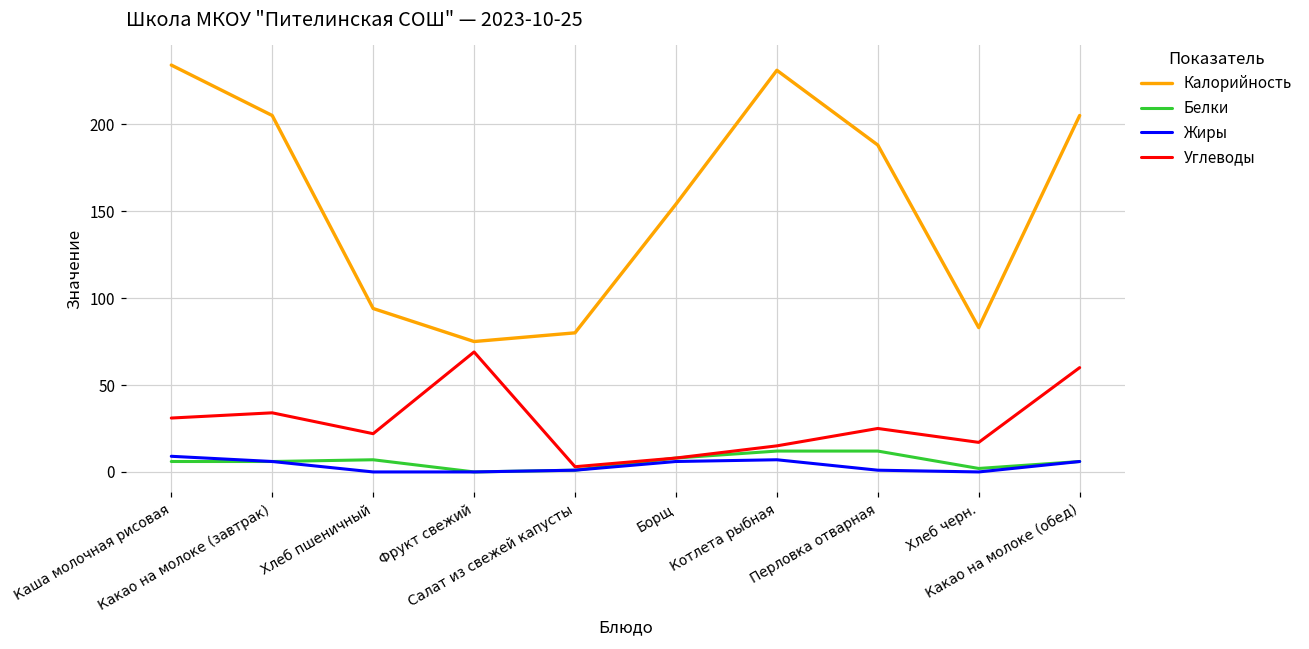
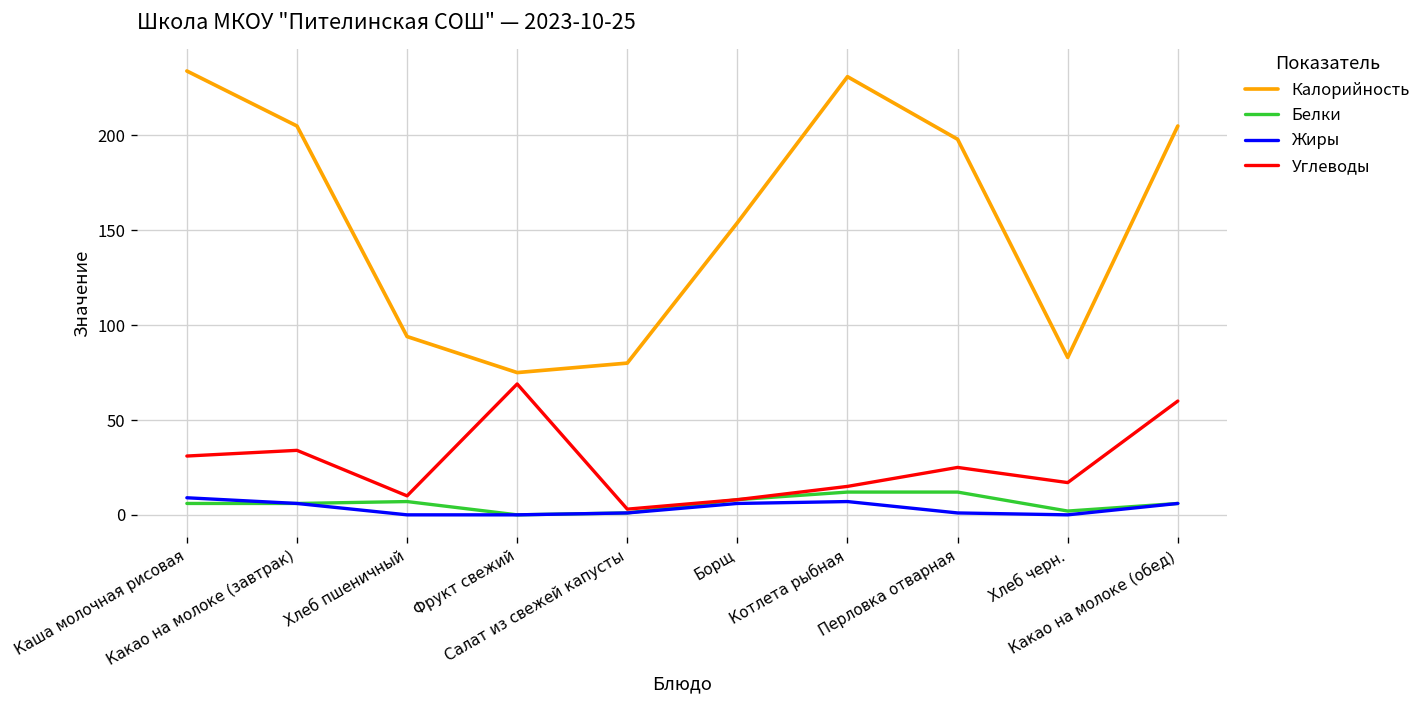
Углеводы, Хлеб пшеничный: 22 -> 10
Калорийность, Перловка отварная: 188 -> 198
